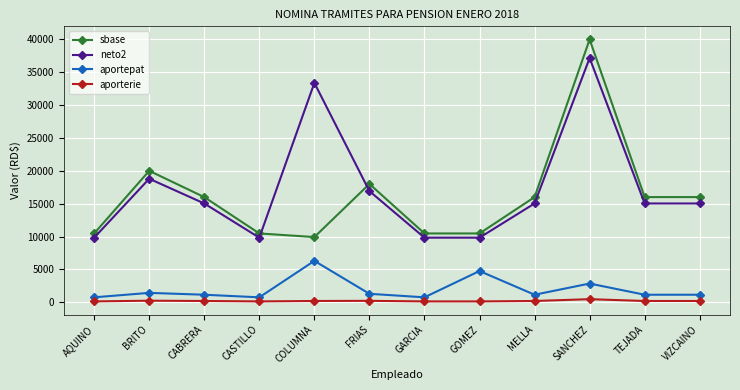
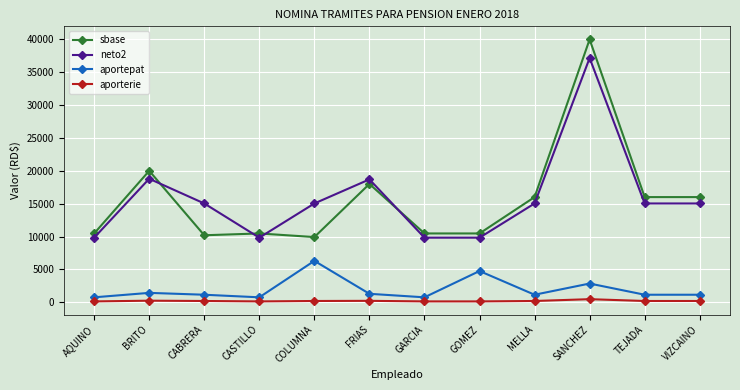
sbase, CABRERA: 16000 -> 10000
neto2, COLUMNA: 33000 -> 15000
neto2, FRIAS: 17000 -> 19000
